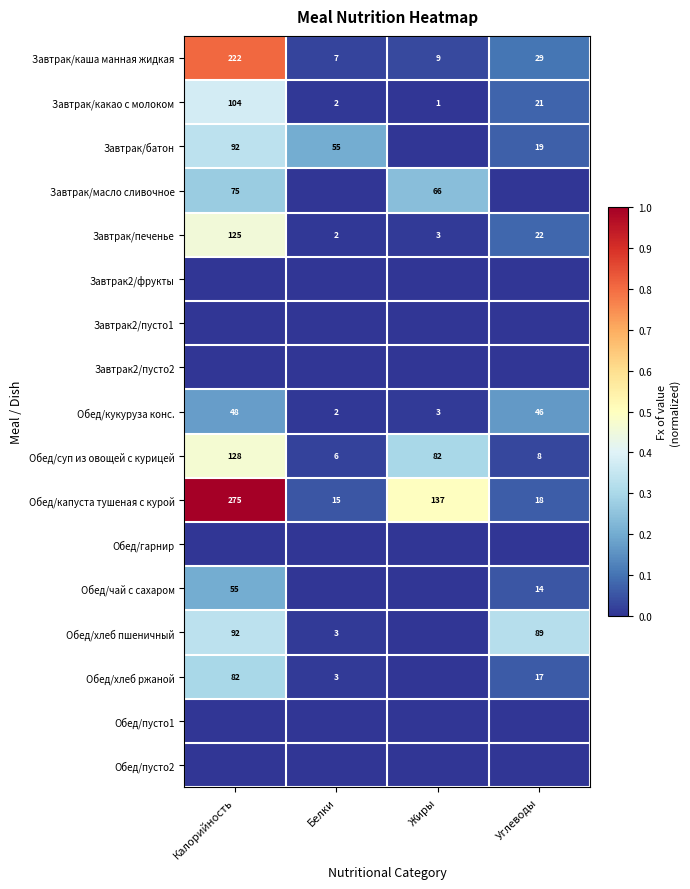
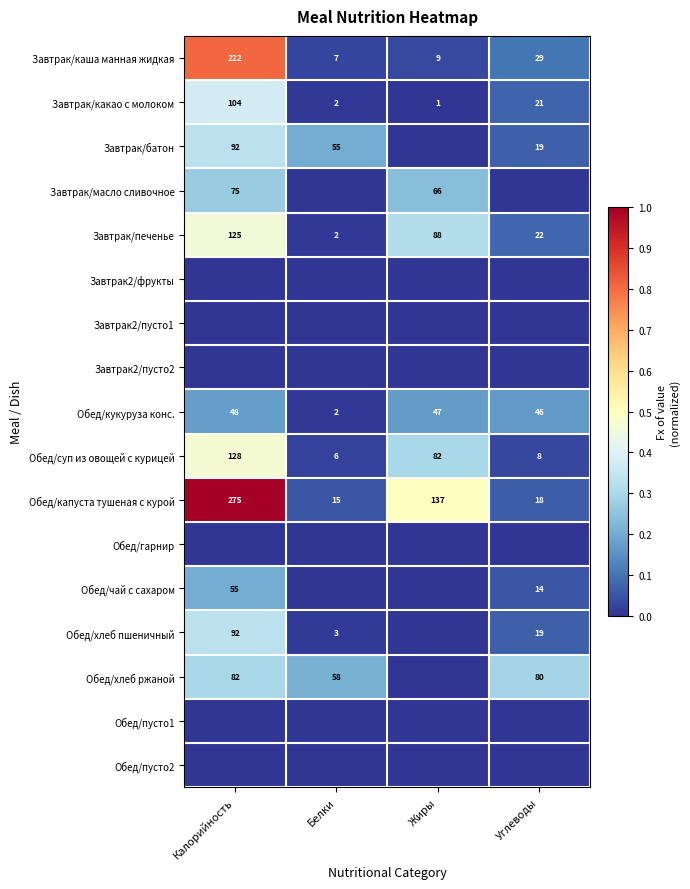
Завтрак/печенье, Жиры: 3 -> 88
Обед/кукуруза конс., Жиры: 3 -> 47
Обед/хлеб пшеничный, Углеводы: 89 -> 19
Обед/хлеб ржаной, Белки: 3 -> 58
Обед/хлеб ржаной, Углеводы: 17 -> 80
